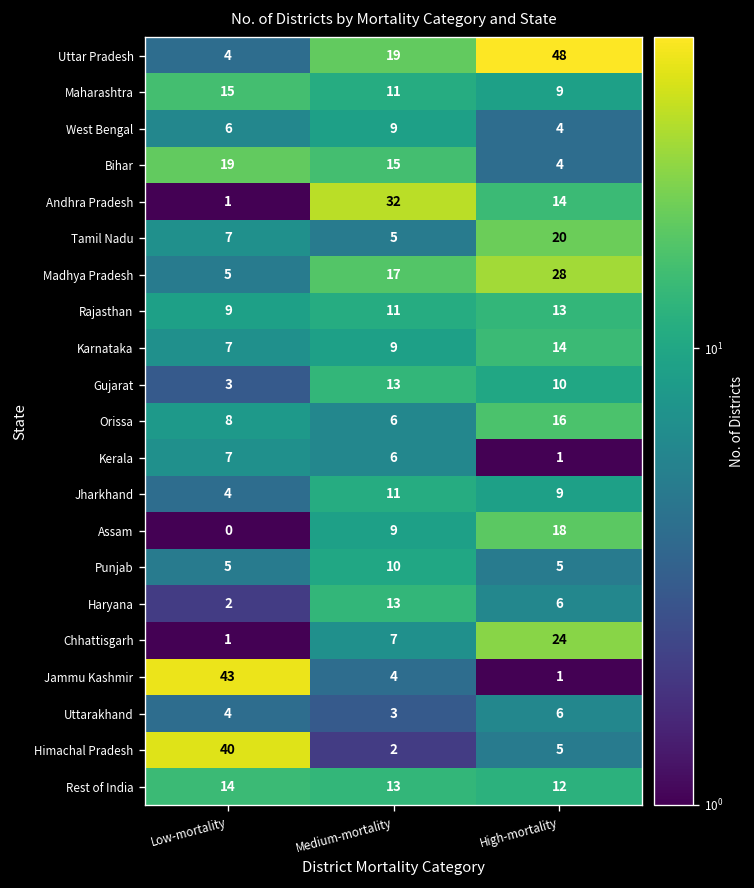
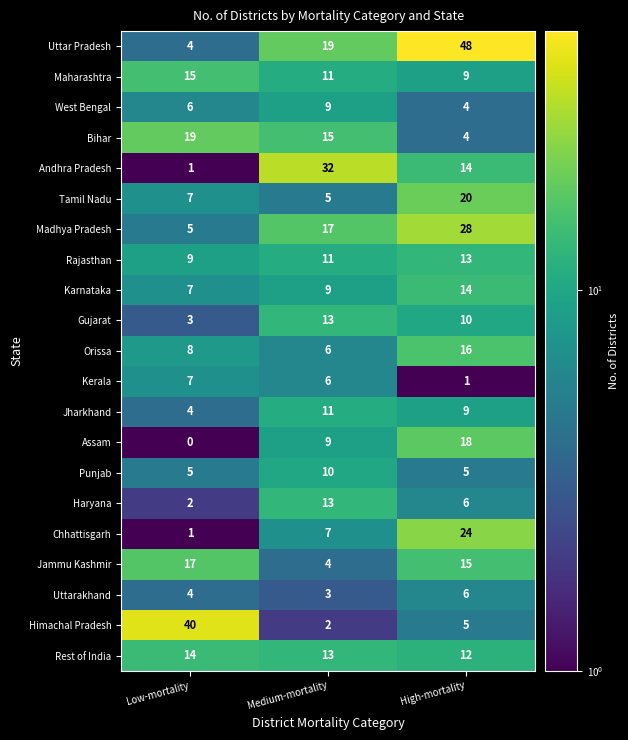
Jammu Kashmir, Low-mortality: 43 -> 17
Jammu Kashmir, High-mortality: 1 -> 15
